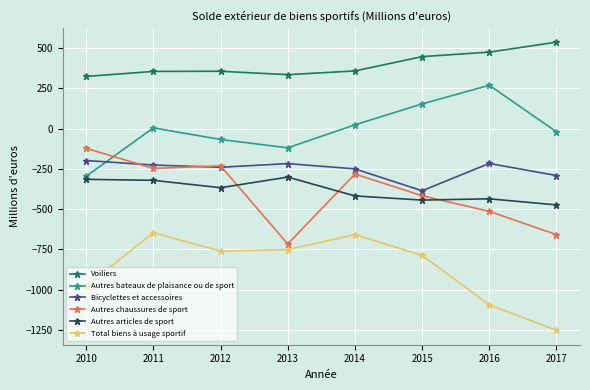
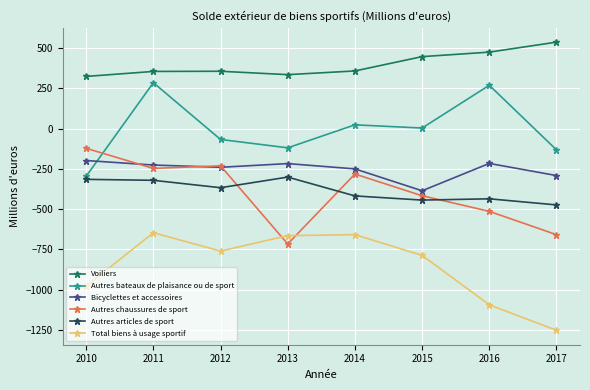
Autres bateaux de plaisance ou de sport, 2011: 10 -> 290
Total biens à usage sportif, 2013: -750 -> -670
Autres bateaux de plaisance ou de sport, 2015: 150 -> 0
Autres bateaux de plaisance ou de sport, 2017: -20 -> -130
